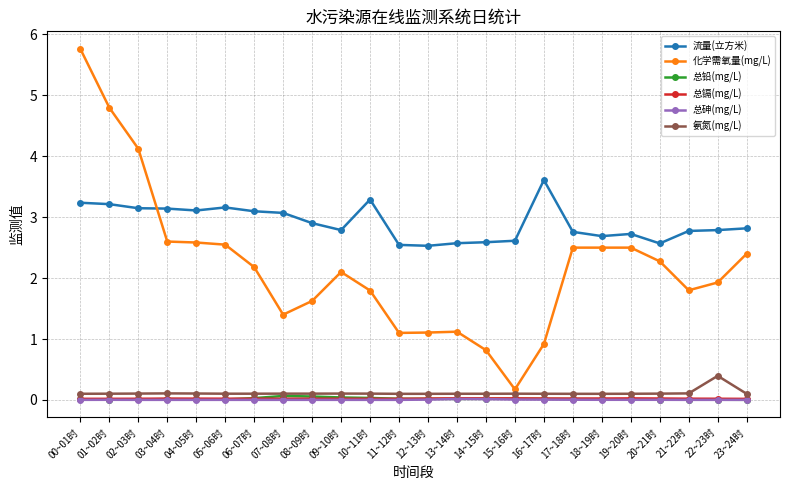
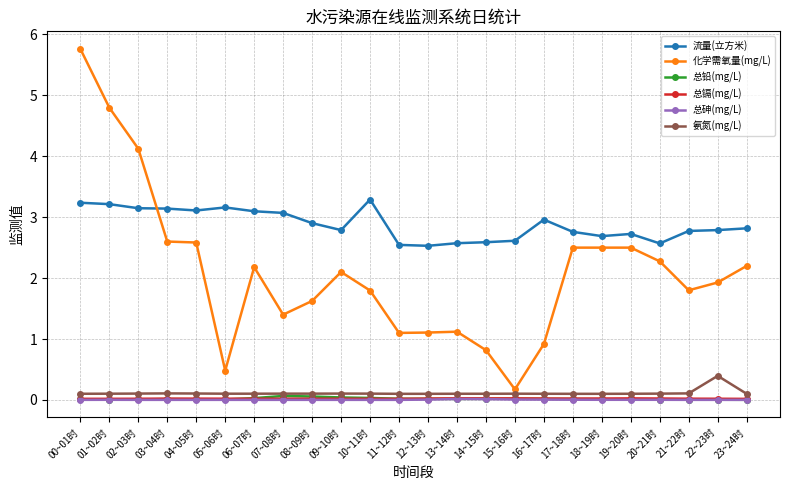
化学需氧量(mg/L), 05~06时: 2.5 -> 0.5
流量(立方米), 16~17时: 3.6 -> 3.0
化学需氧量(mg/L), 23~24时: 2.4 -> 2.2
